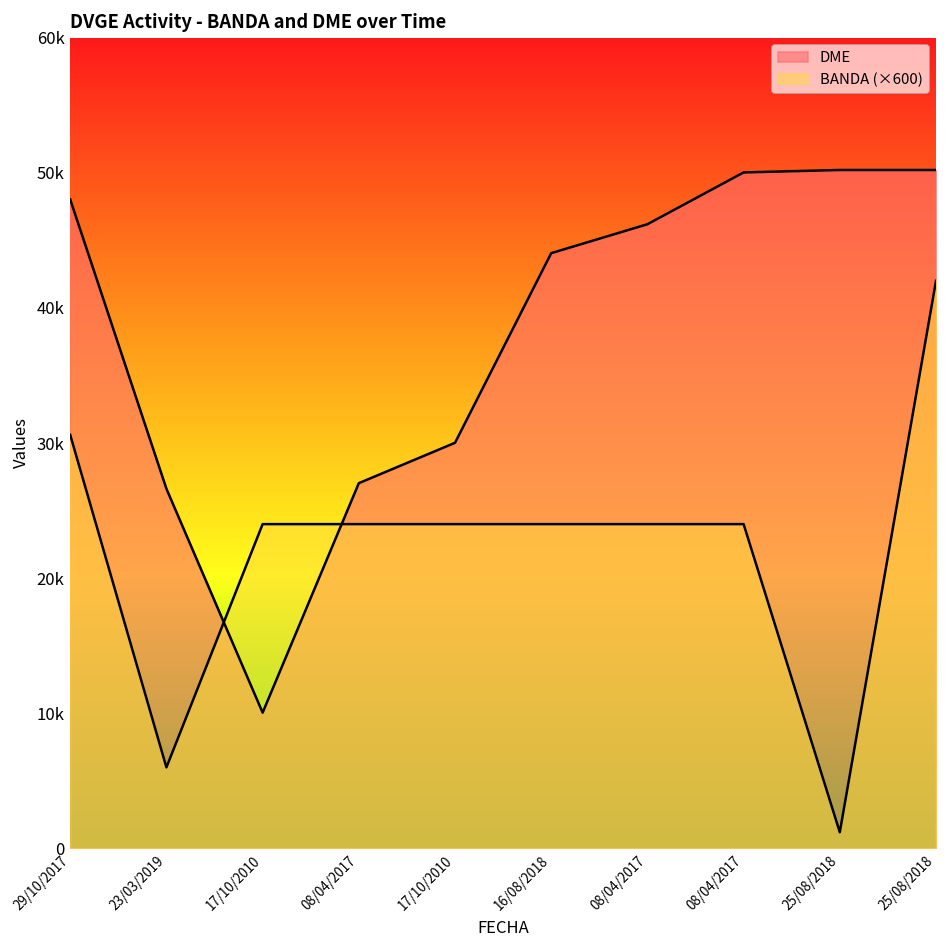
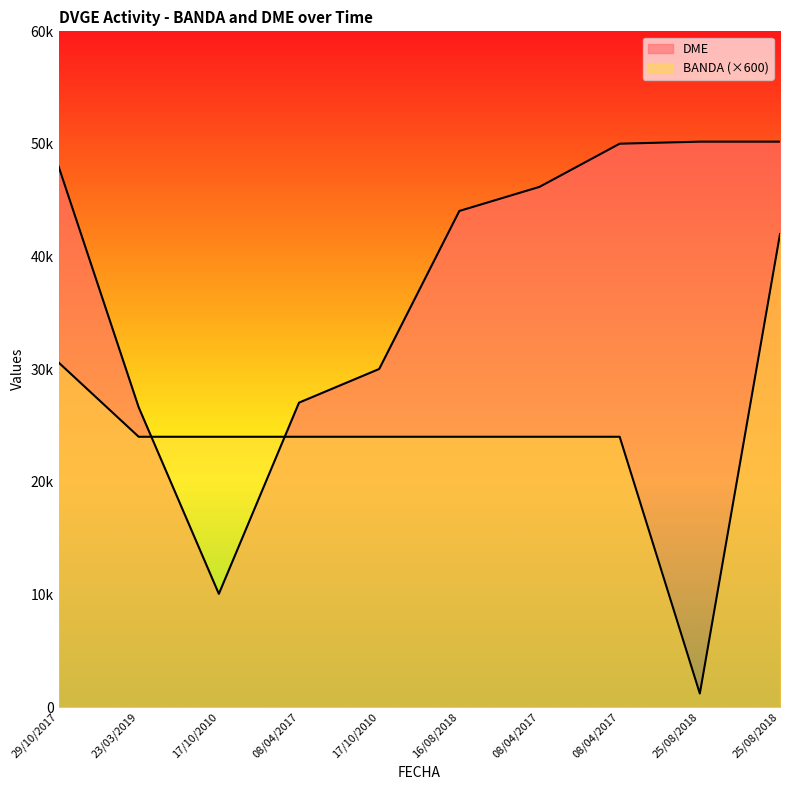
BANDA (×600), 23/03/2019: 6000 -> 24000
